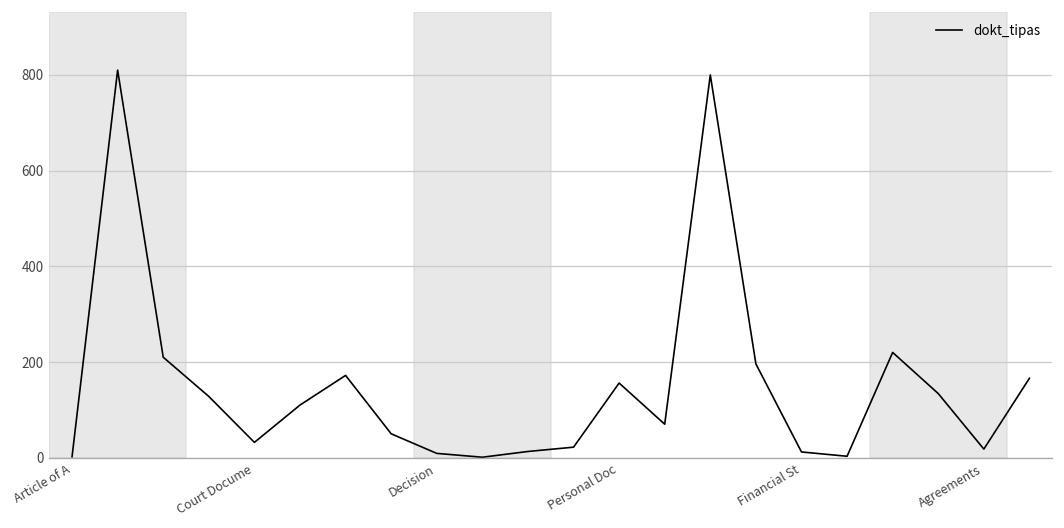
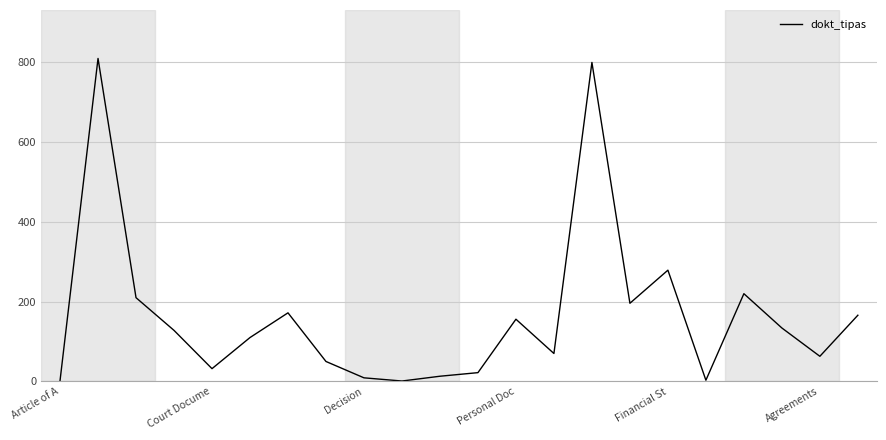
Financial St: 10 -> 280
Agreements: 20 -> 60
